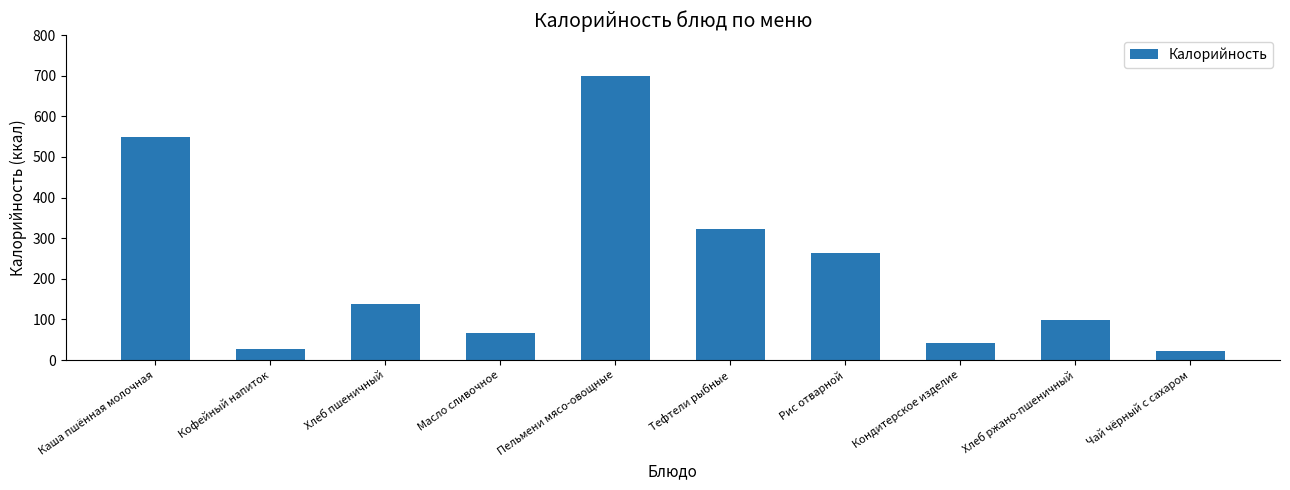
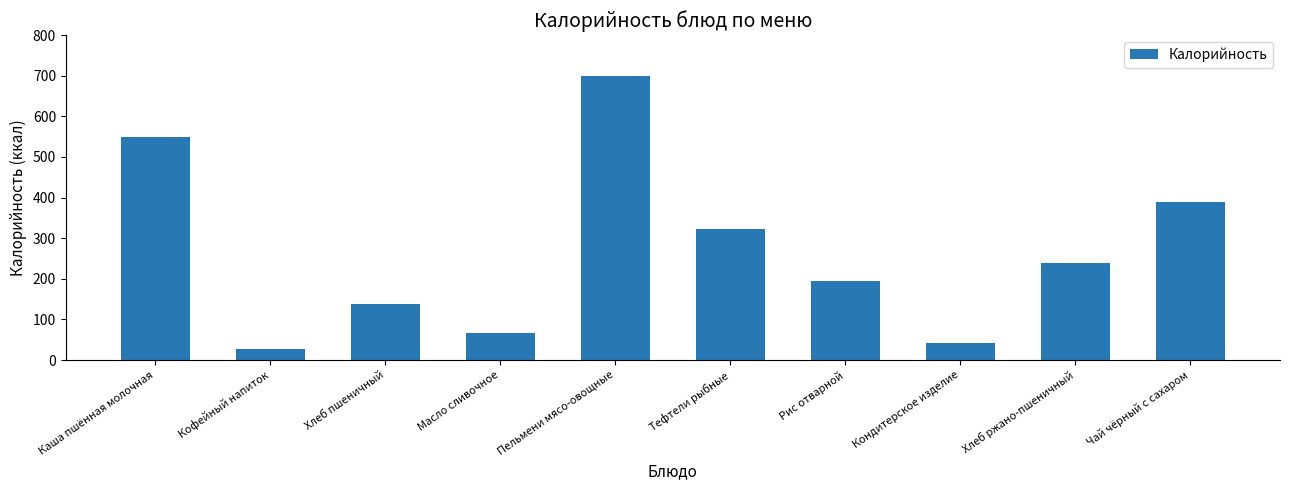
Рис отварной: 260 -> 200
Хлеб ржано-пшеничный: 100 -> 240
Чай чёрный с сахаром: 20 -> 390
